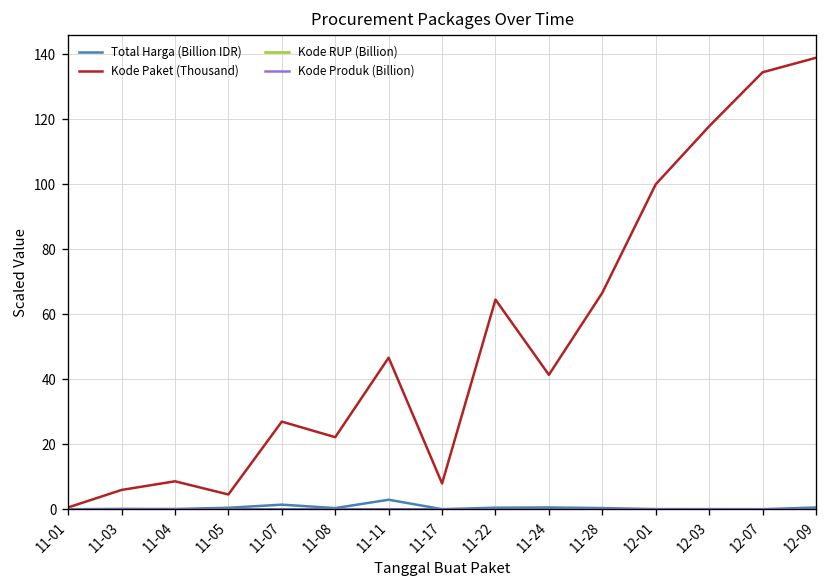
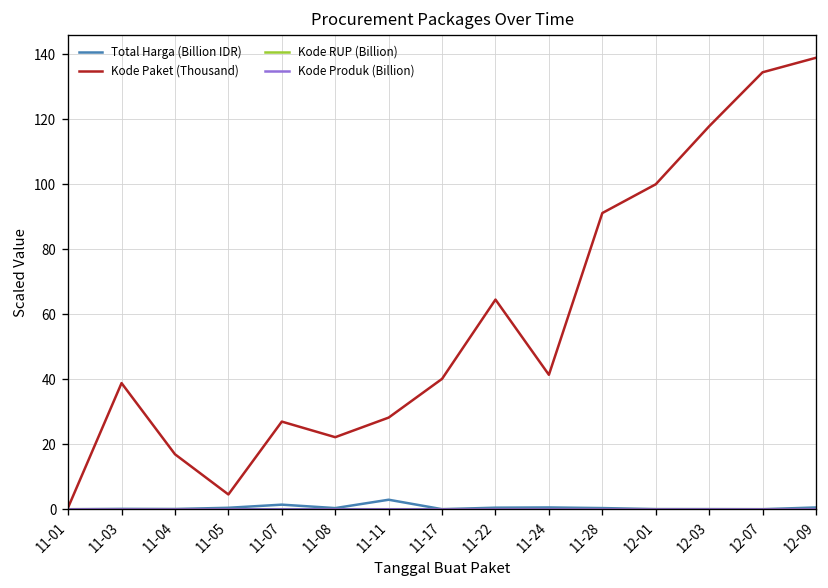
Kode Paket (Thousand), 11-03: 6 -> 39
Kode Paket (Thousand), 11-04: 9 -> 17
Kode Paket (Thousand), 11-11: 47 -> 28
Kode Paket (Thousand), 11-17: 8 -> 40
Kode Paket (Thousand), 11-28: 67 -> 91
